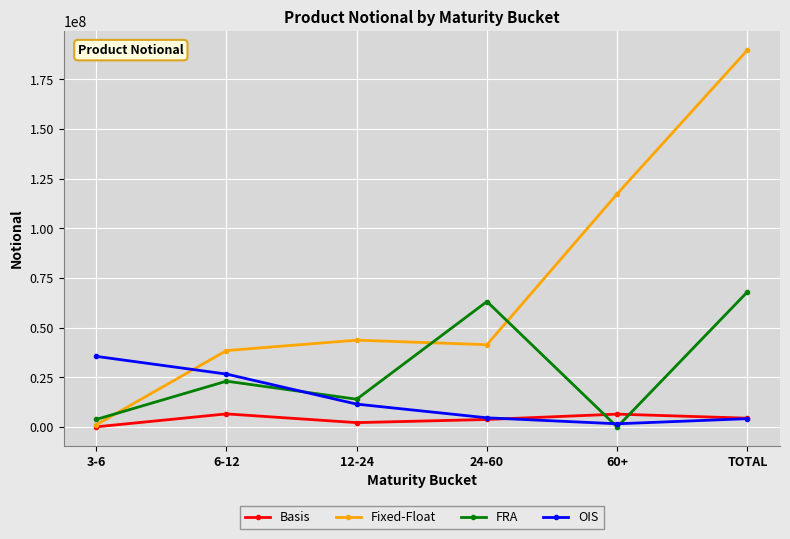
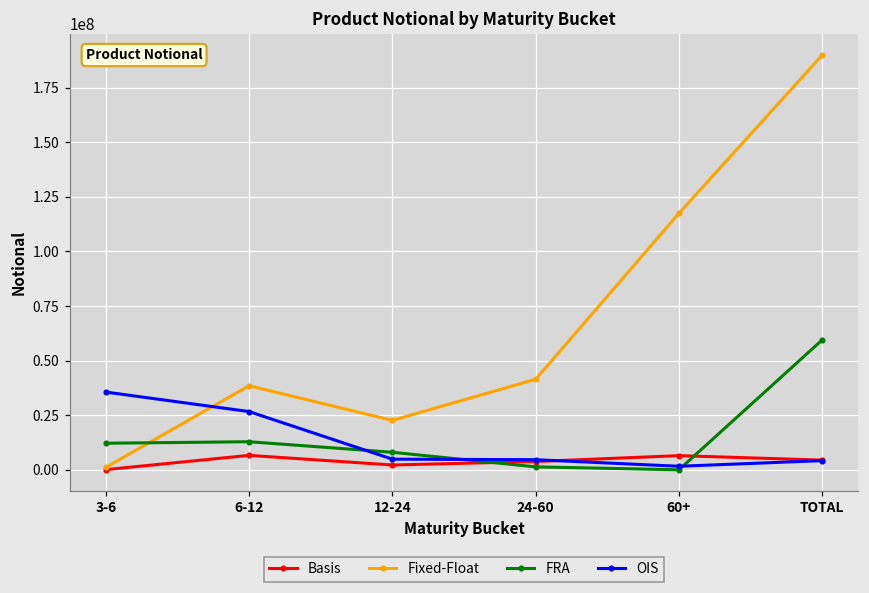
FRA, 3-6: 4000000 -> 12000000
FRA, 6-12: 23000000 -> 13000000
Fixed-Float, 12-24: 44000000 -> 23000000
FRA, 12-24: 14000000 -> 8000000
OIS, 12-24: 12000000 -> 5000000
FRA, 24-60: 63000000 -> 1000000
FRA, TOTAL: 68000000 -> 59000000
